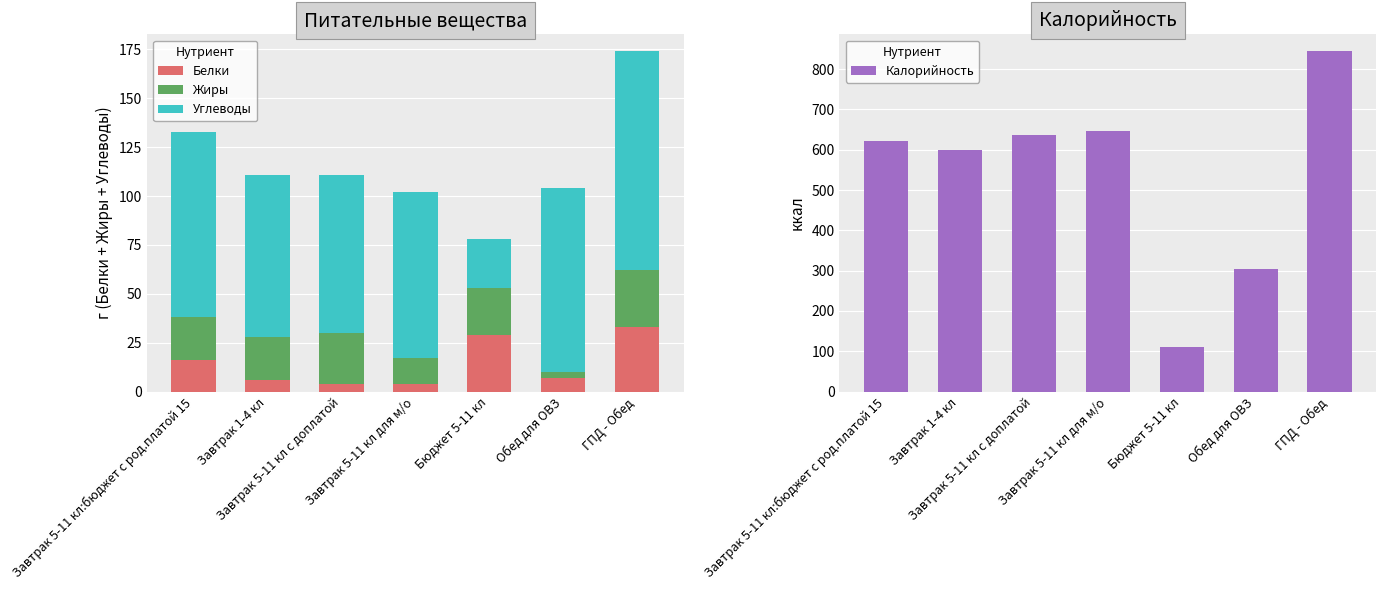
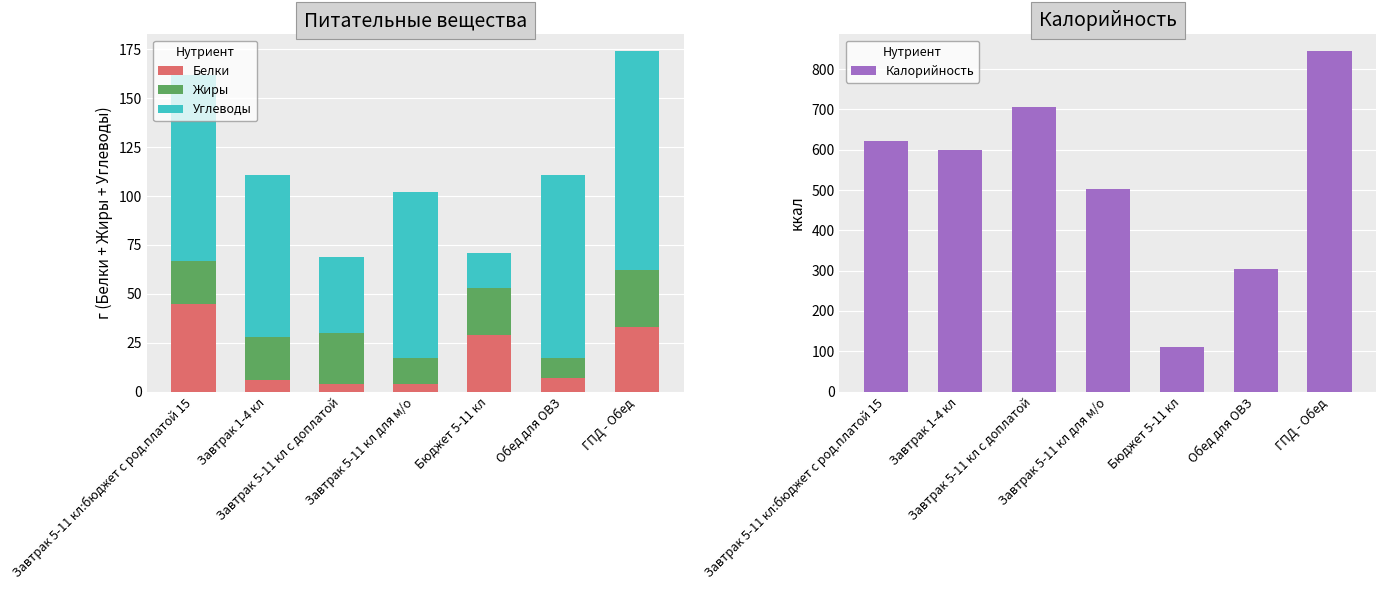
Питательные вещества, Белки, Завтрак 5-11 кл:бюджет с род.платой 15: 16 -> 45
Питательные вещества, Углеводы, Завтрак 5-11 кл с доплатой: 81 -> 39
Питательные вещества, Углеводы, Бюджет 5-11 кл: 25 -> 18
Питательные вещества, Жиры, Обед для ОВЗ: 3 -> 10
Калорийность, Завтрак 5-11 кл с доплатой: 640 -> 710
Калорийность, Завтрак 5-11 кл для м/о: 650 -> 500
